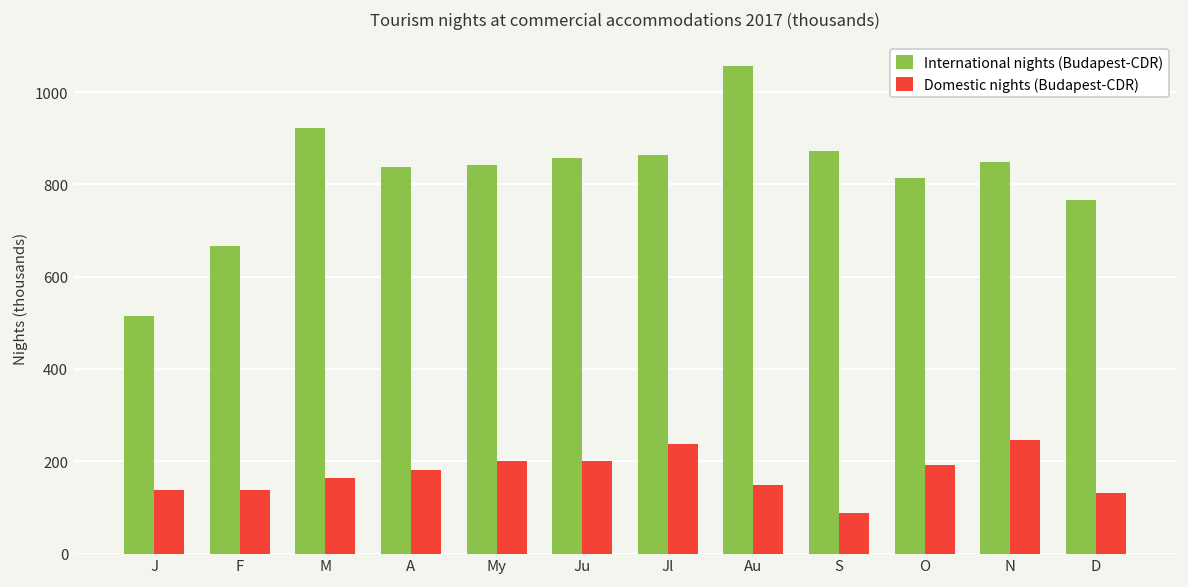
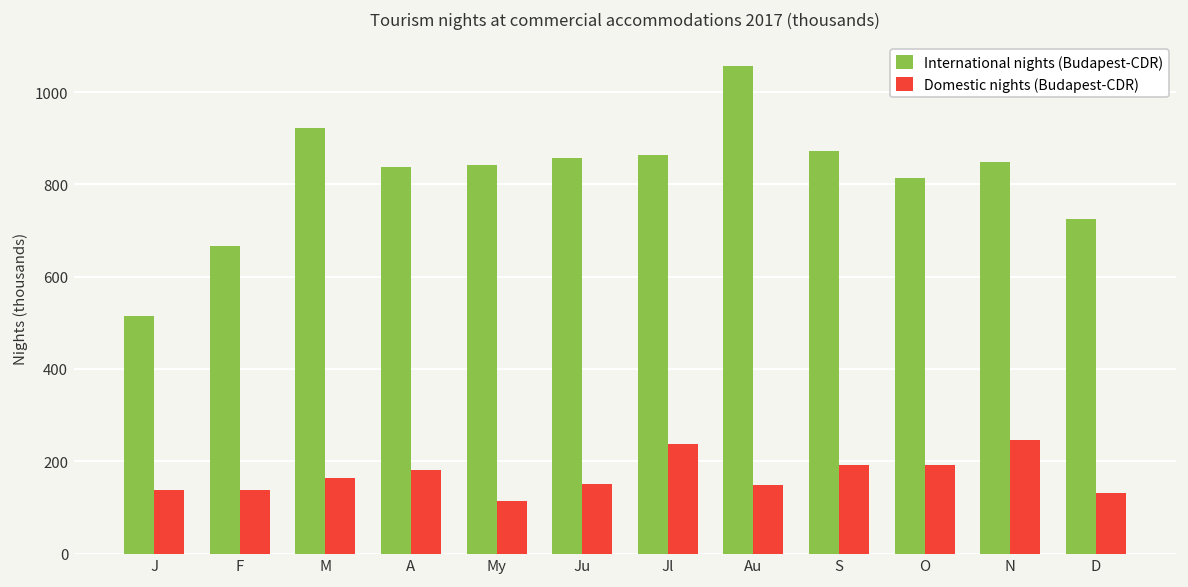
Domestic nights (Budapest-CDR), My: 200 -> 110
Domestic nights (Budapest-CDR), Ju: 200 -> 150
Domestic nights (Budapest-CDR), S: 90 -> 190
International nights (Budapest-CDR), D: 770 -> 720
